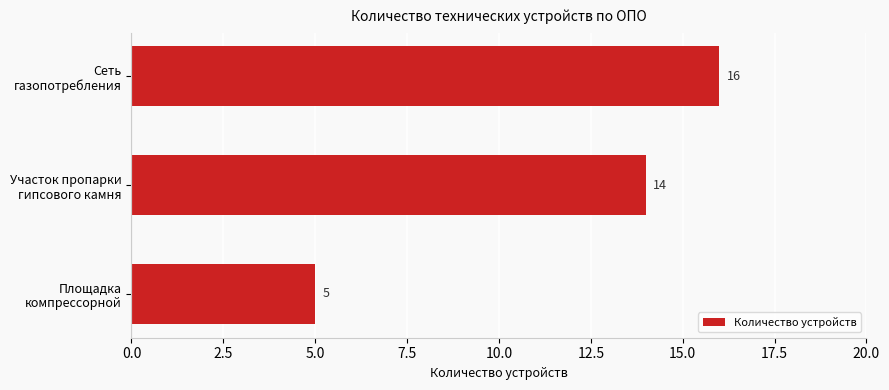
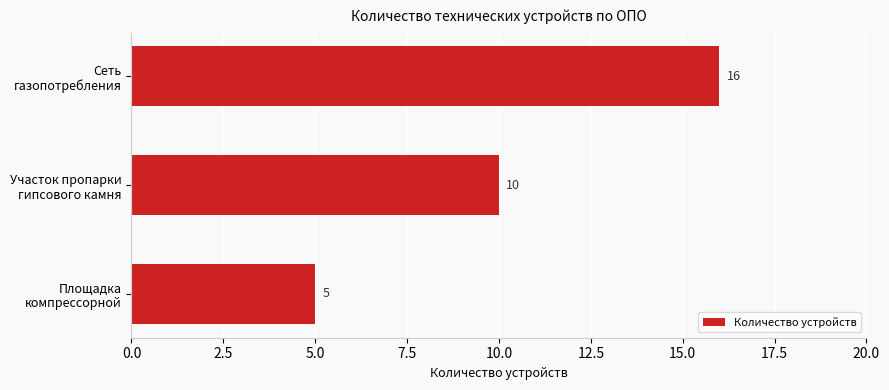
Участок пропарки гипсового камня: 14 -> 10
